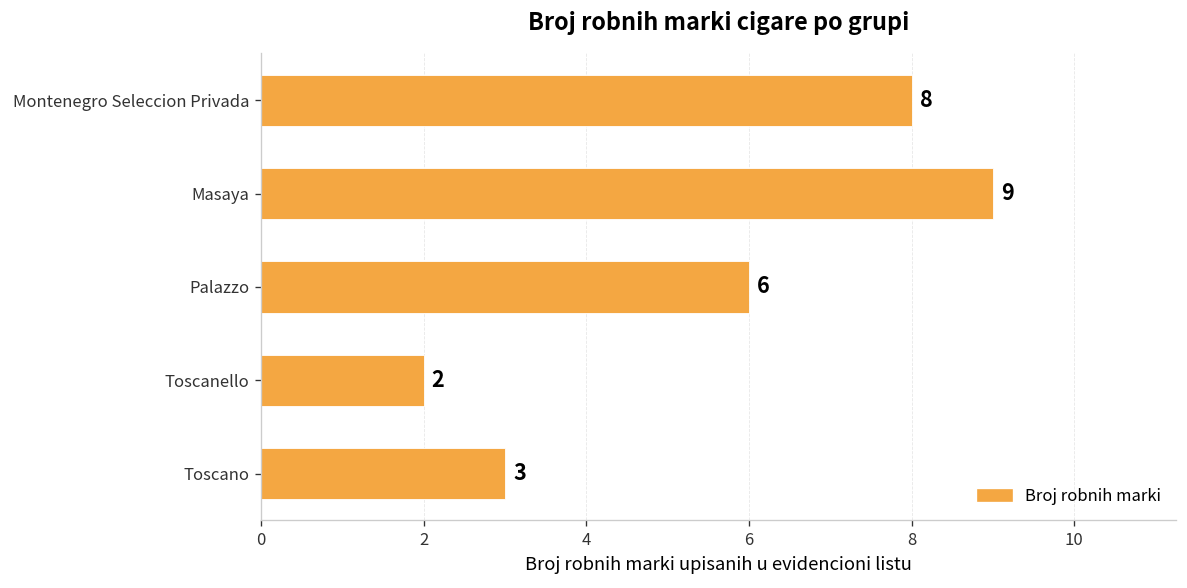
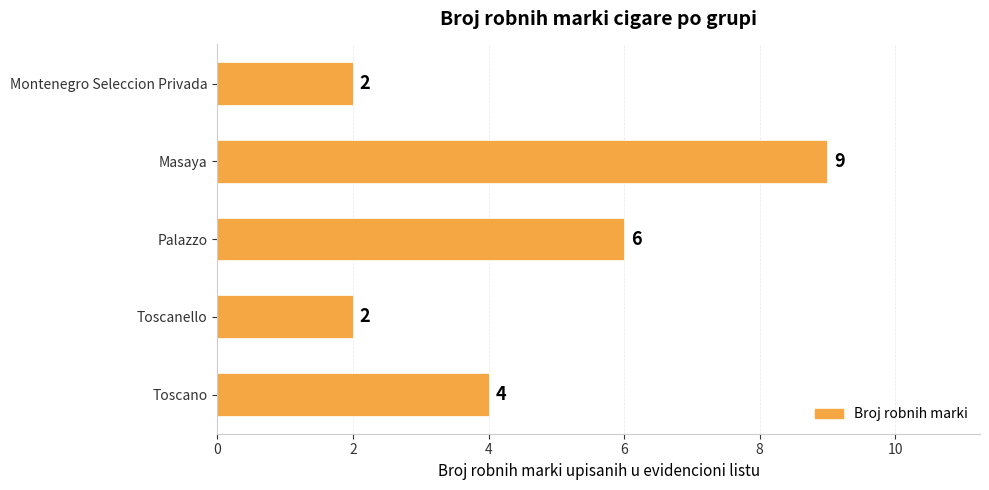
Montenegro Seleccion Privada: 8 -> 2
Toscano: 3 -> 4
